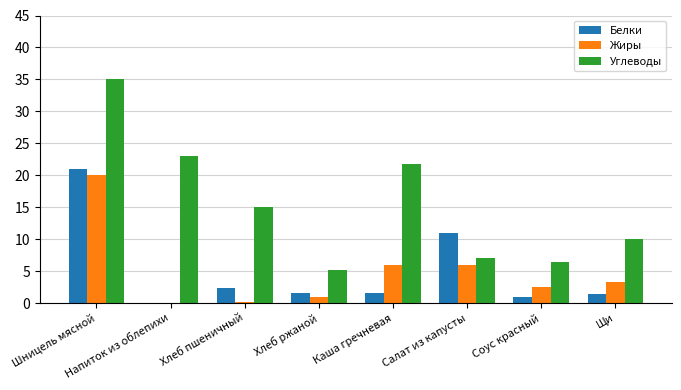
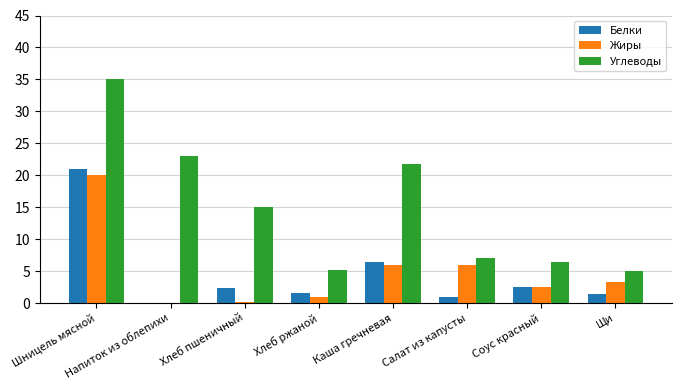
Белки, Каша гречневая: 2 -> 6
Белки, Салат из капусты: 11 -> 1
Белки, Соус красный: 1 -> 3
Углеводы, Щи: 10 -> 5
